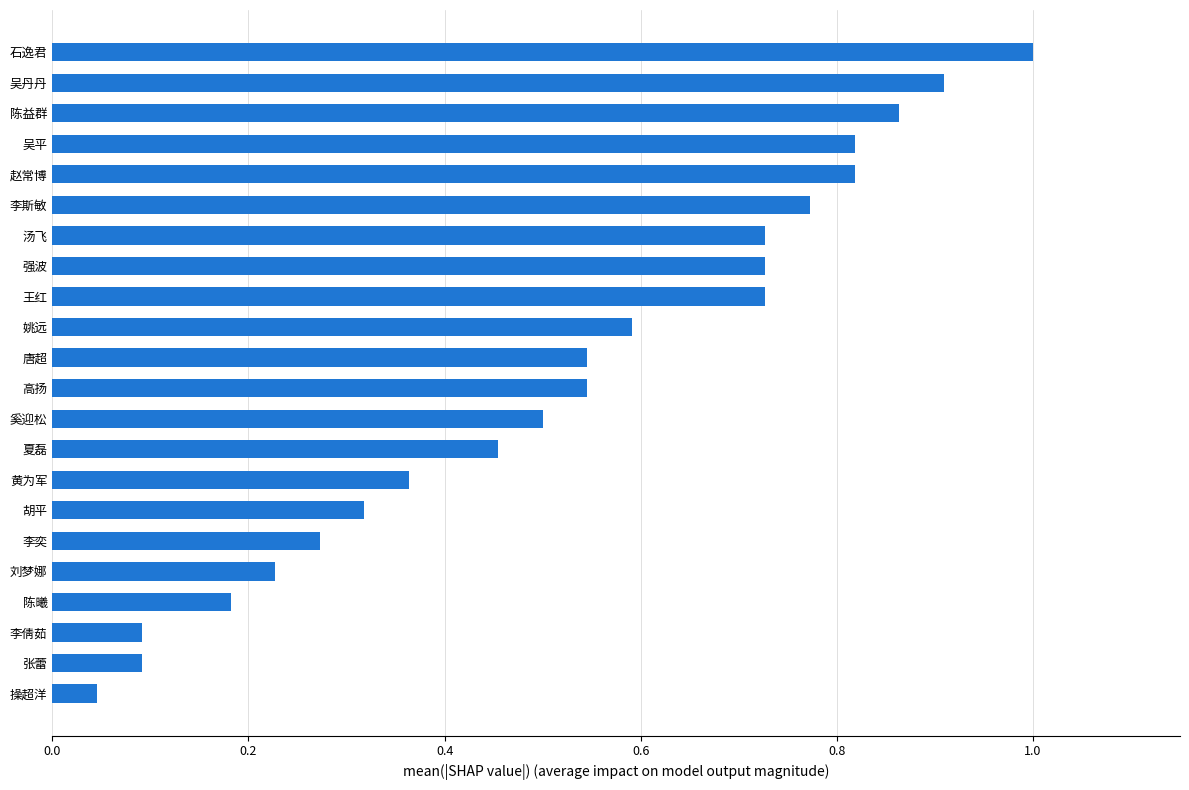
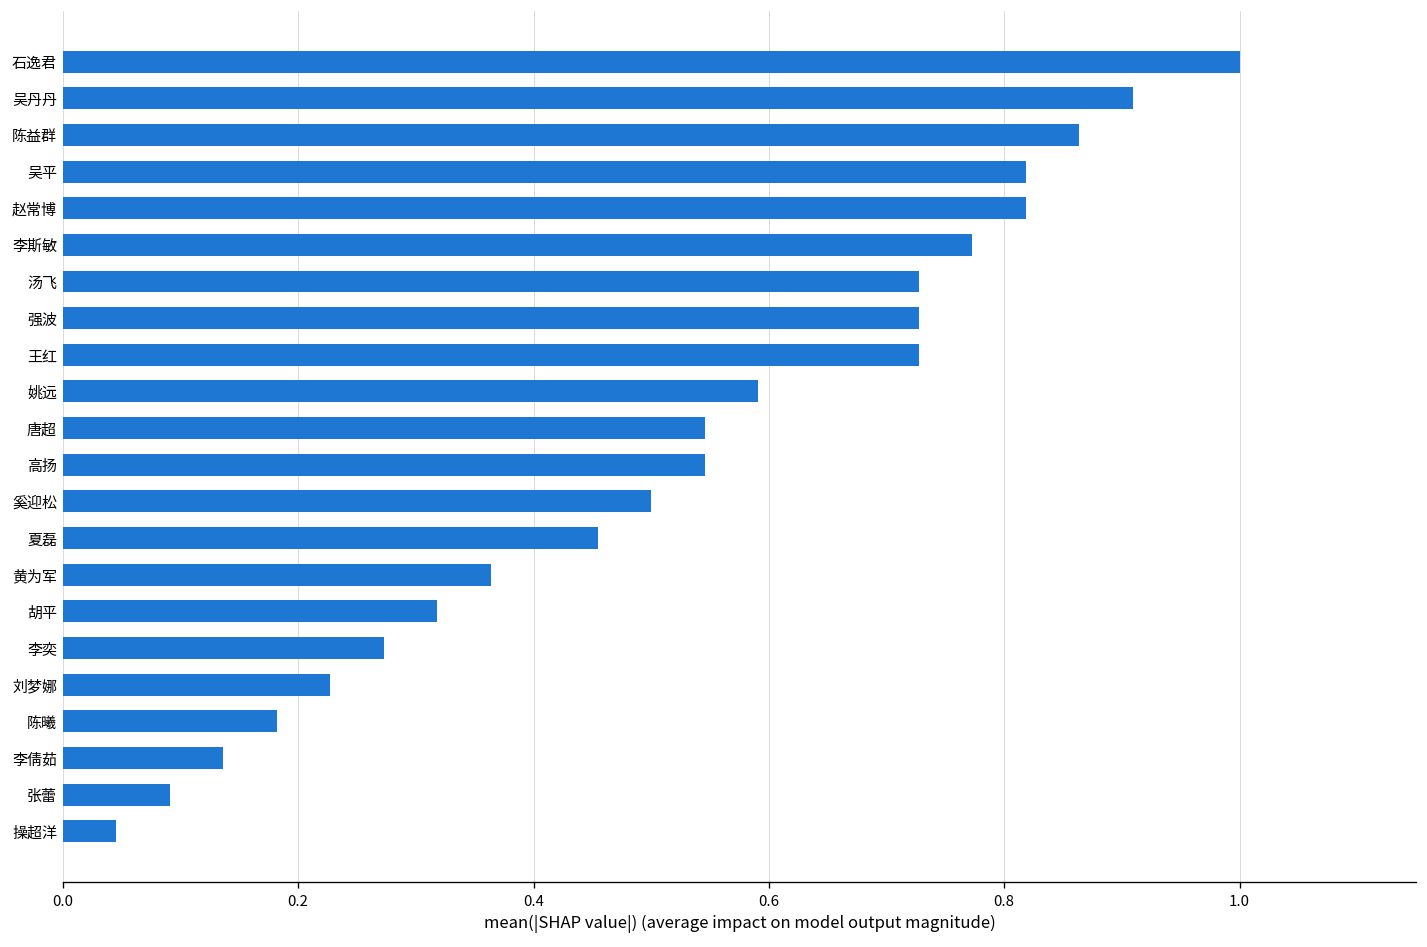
李倩茹: 0.09 -> 0.14
